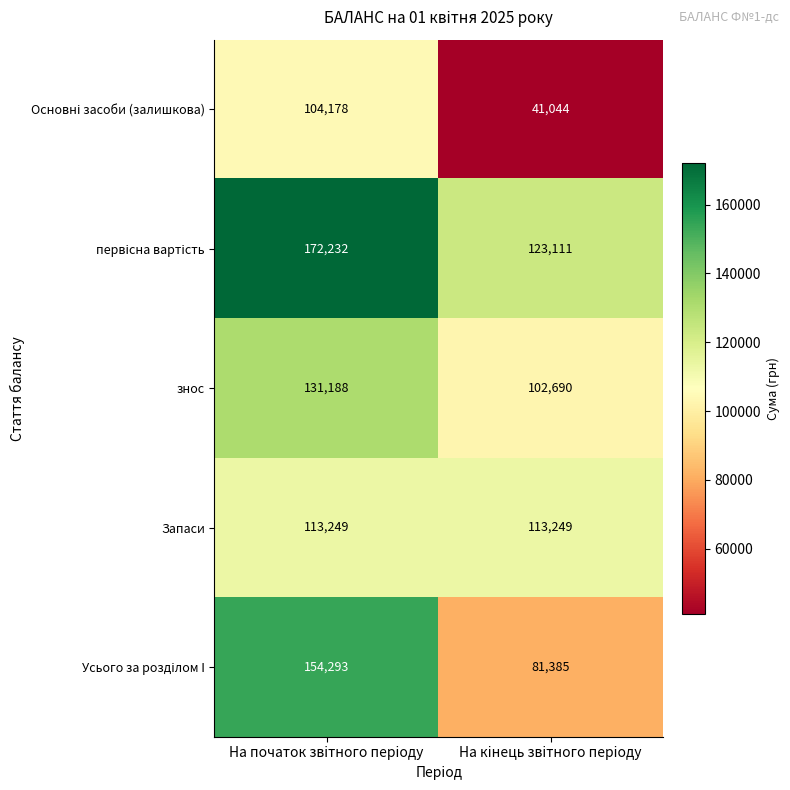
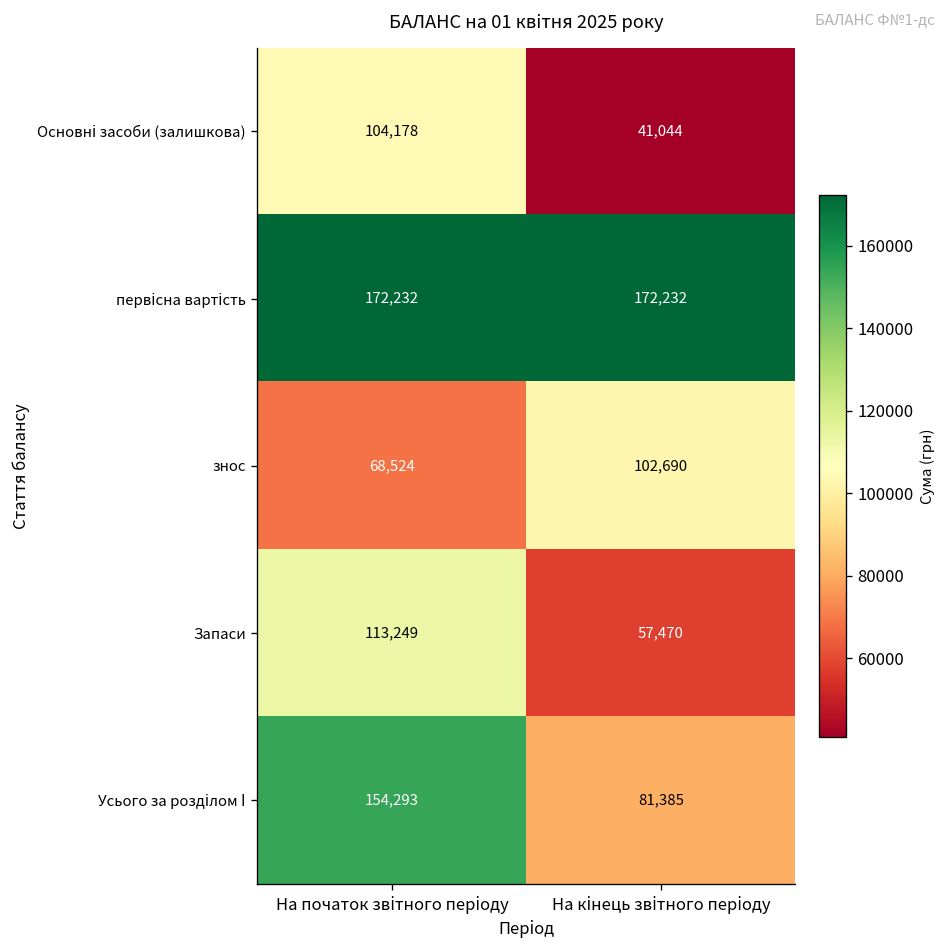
первісна вартість, На кінець звітного періоду: 123,111 -> 172,232
знос, На початок звітного періоду: 131,188 -> 68,524
Запаси, На кінець звітного періоду: 113,249 -> 57,470
